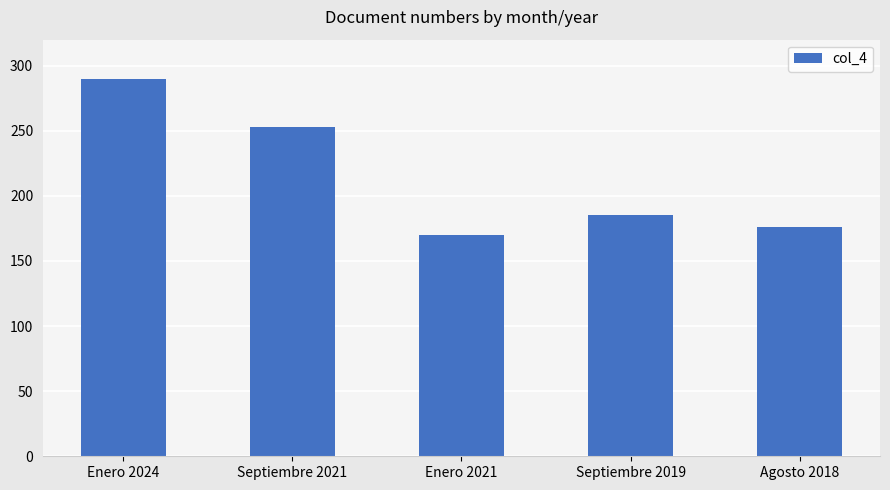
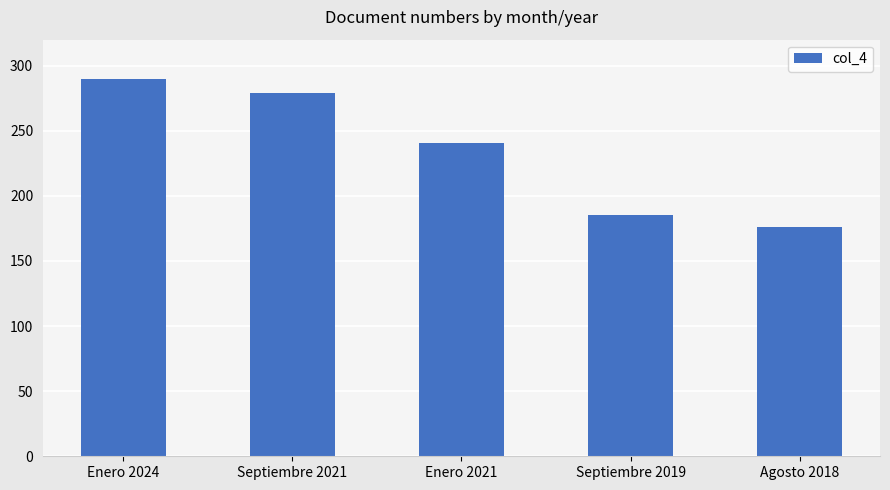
Septiembre 2021: 253 -> 279
Enero 2021: 170 -> 241
